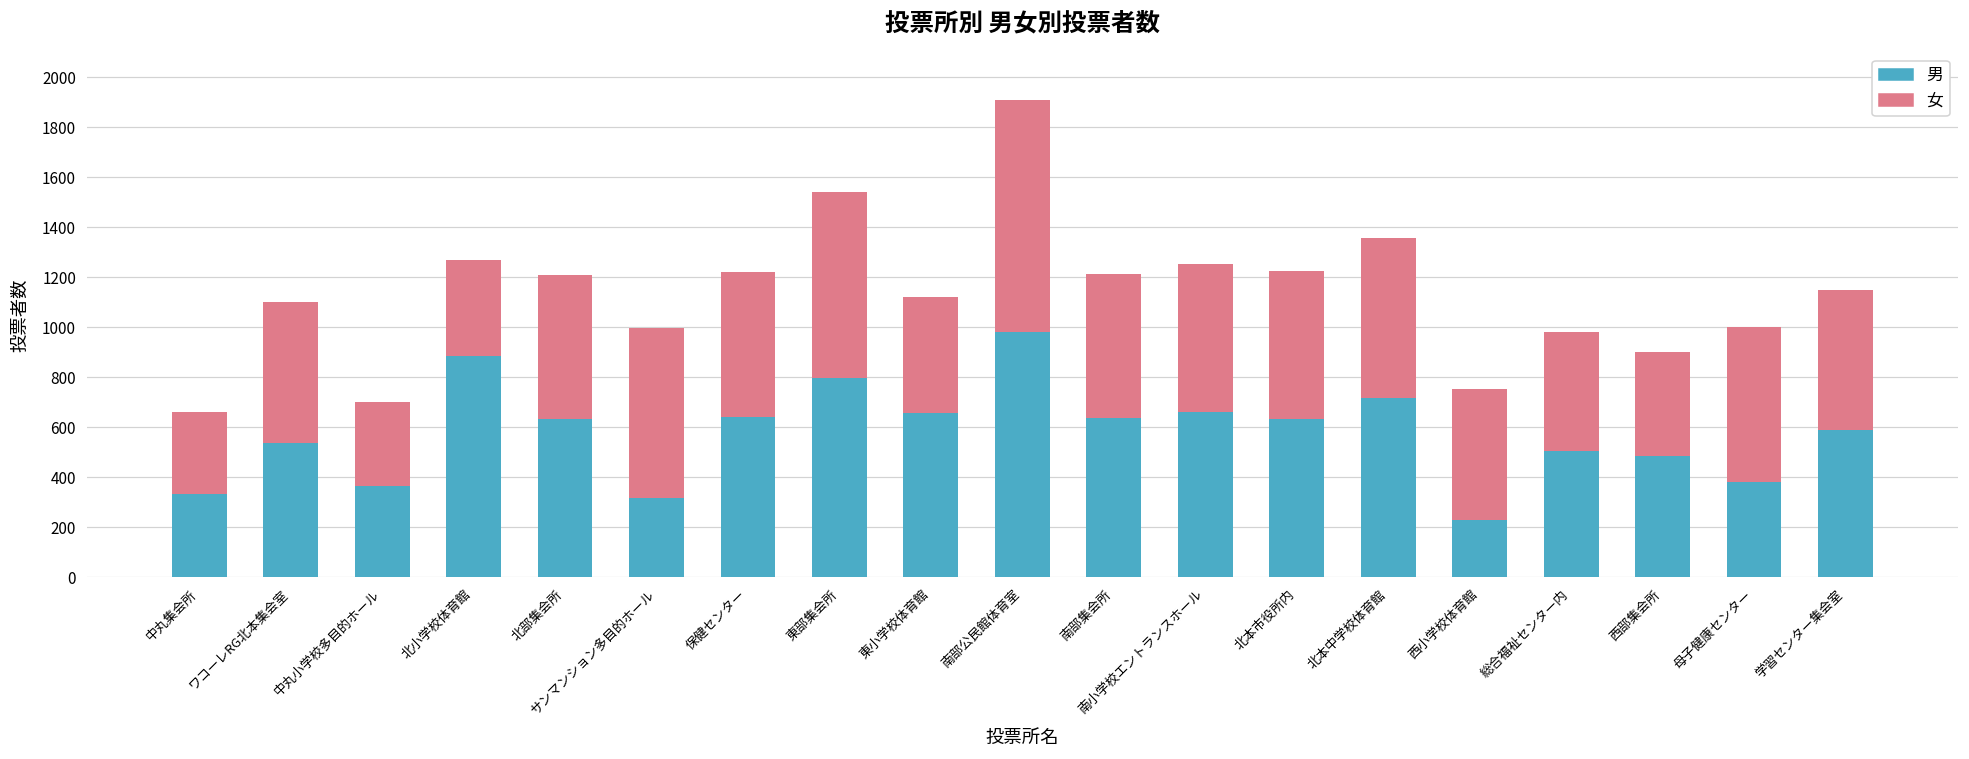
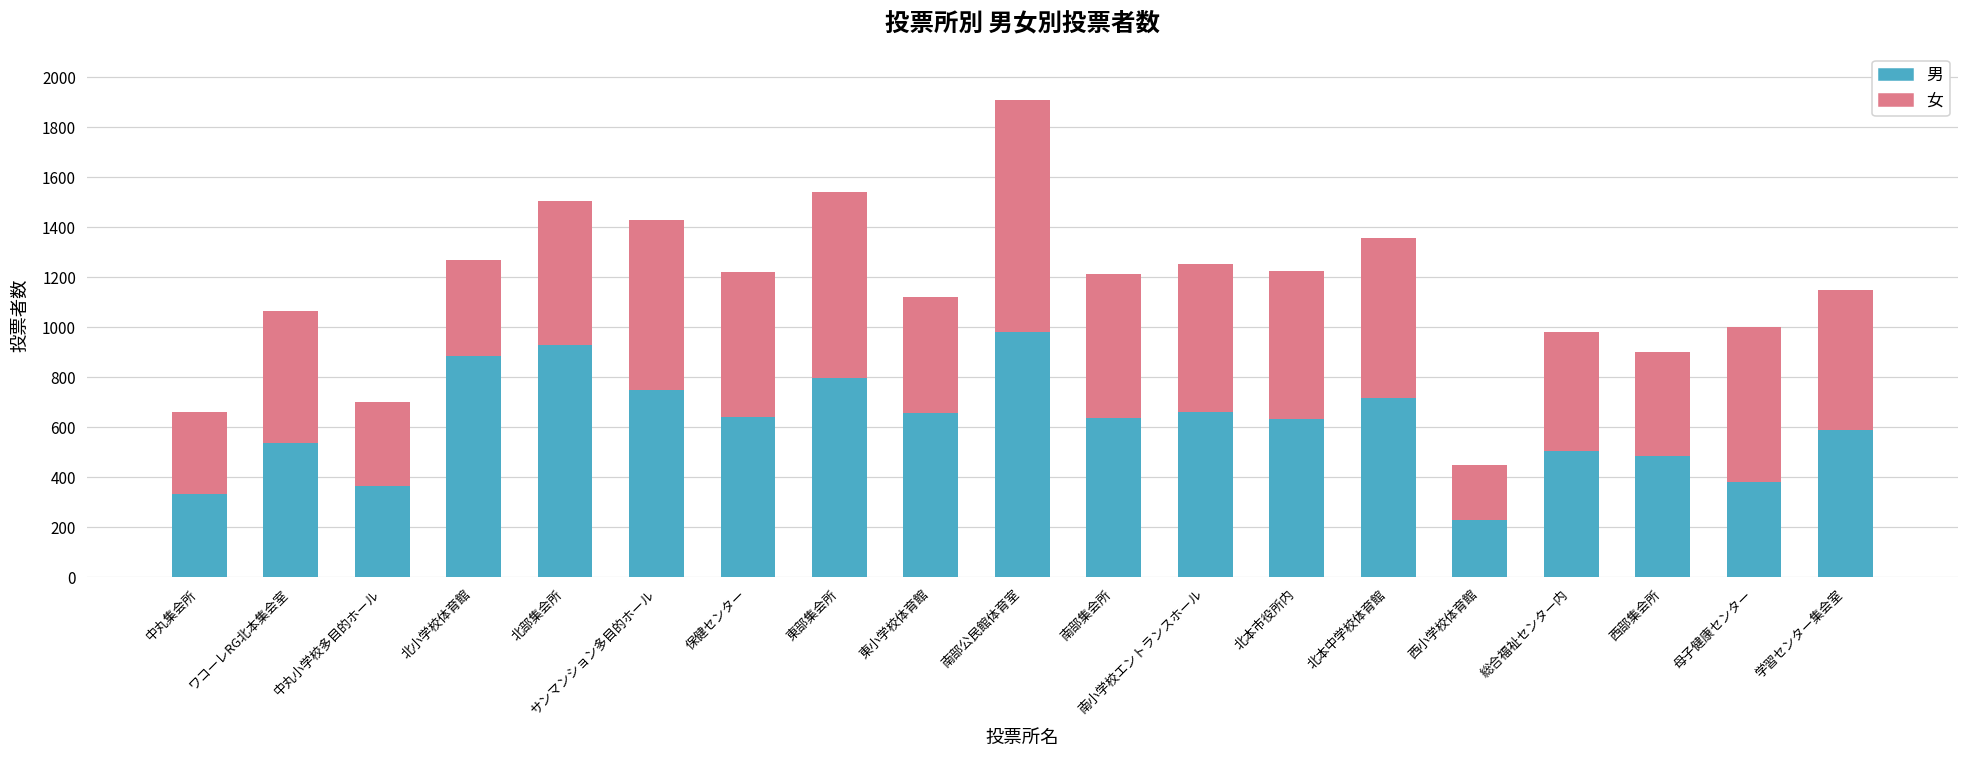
女, ワコーレRG北本集会室: 570 -> 530
男, 北部集会所: 630 -> 930
男, サンマンション多目的ホール: 320 -> 750
女, 西小学校体育館: 530 -> 220
